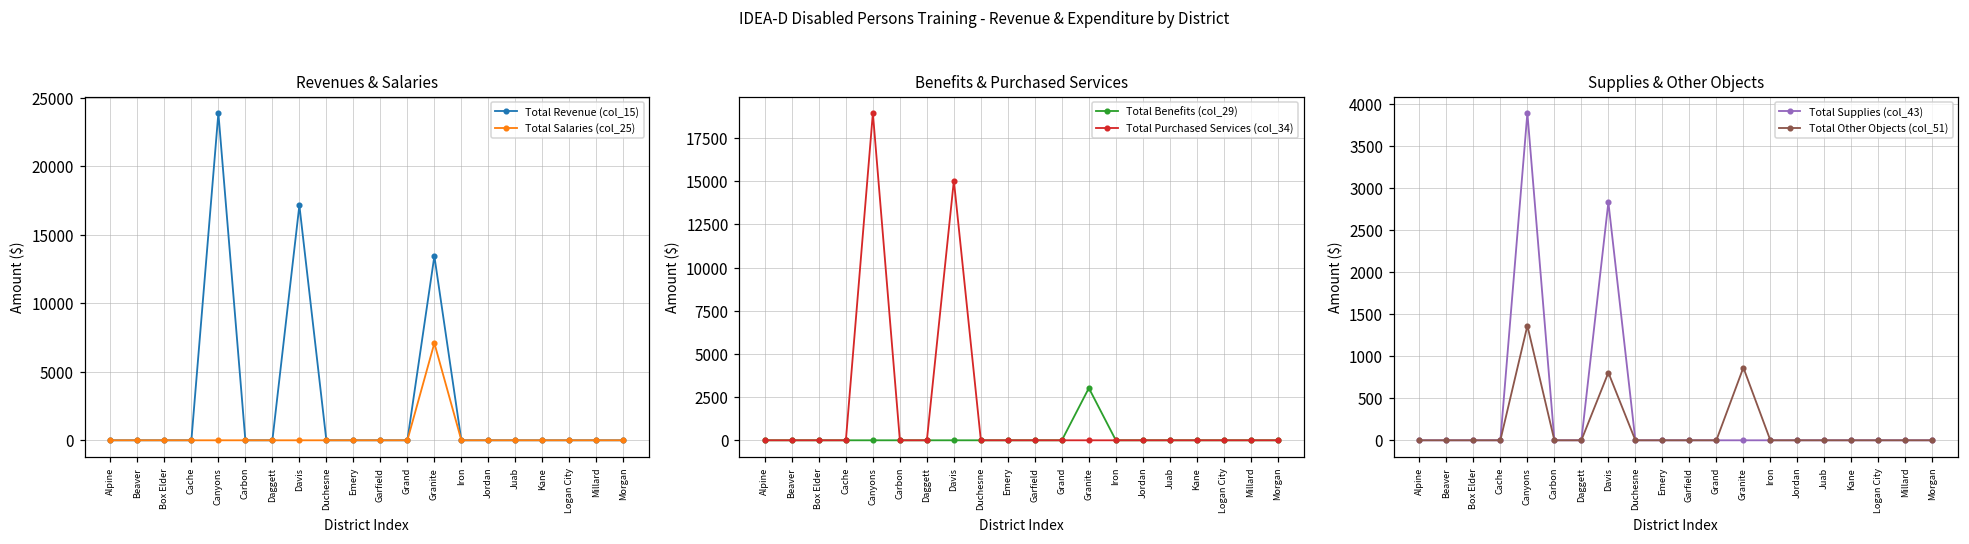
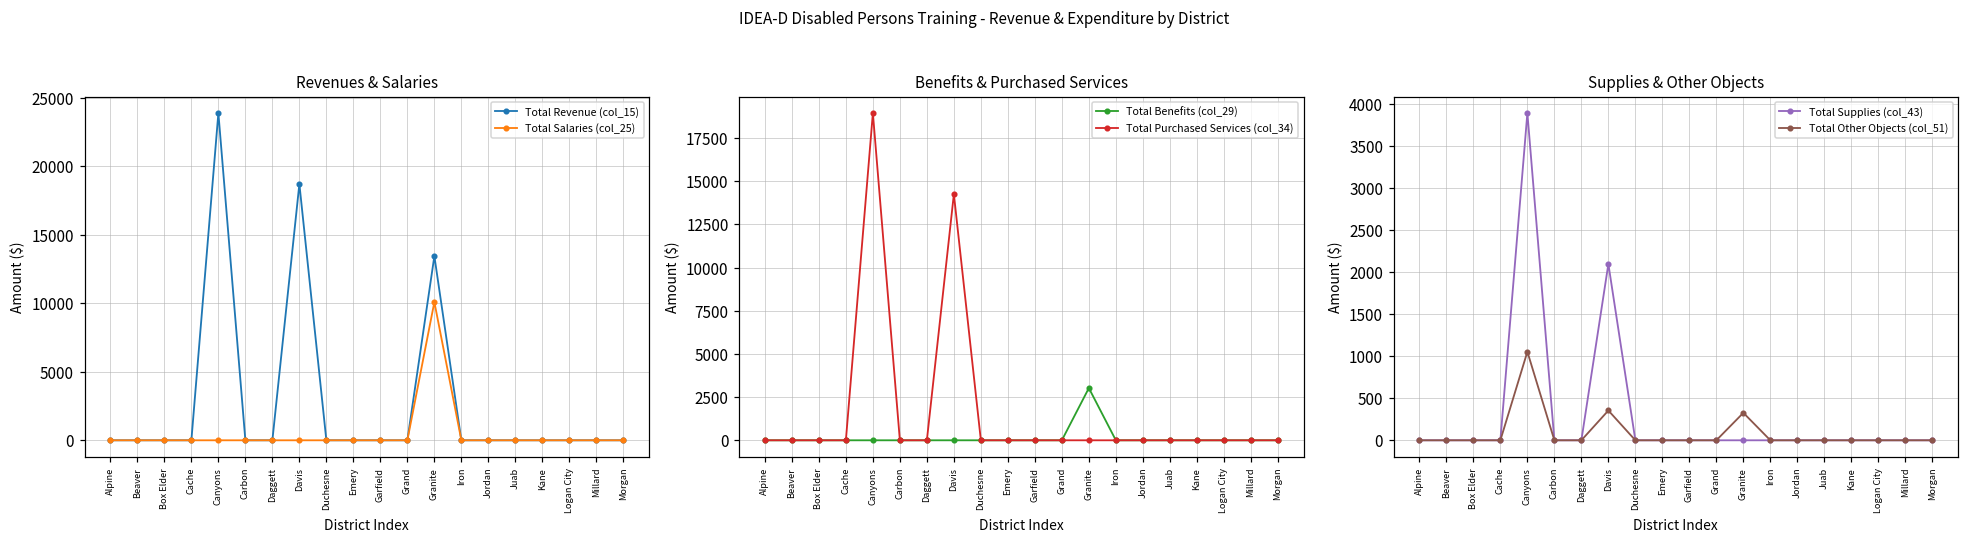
Revenues & Salaries, Total Revenue (col_15), Davis: 17200 -> 18700
Revenues & Salaries, Total Salaries (col_25), Granite: 7100 -> 10100
Benefits & Purchased Services, Total Purchased Services (col_34), Davis: 15000 -> 14200
Supplies & Other Objects, Total Other Objects (col_51), Canyons: 1400 -> 1100
Supplies & Other Objects, Total Supplies (col_43), Davis: 2800 -> 2100
Supplies & Other Objects, Total Other Objects (col_51), Davis: 800 -> 400
Supplies & Other Objects, Total Other Objects (col_51), Granite: 900 -> 300
